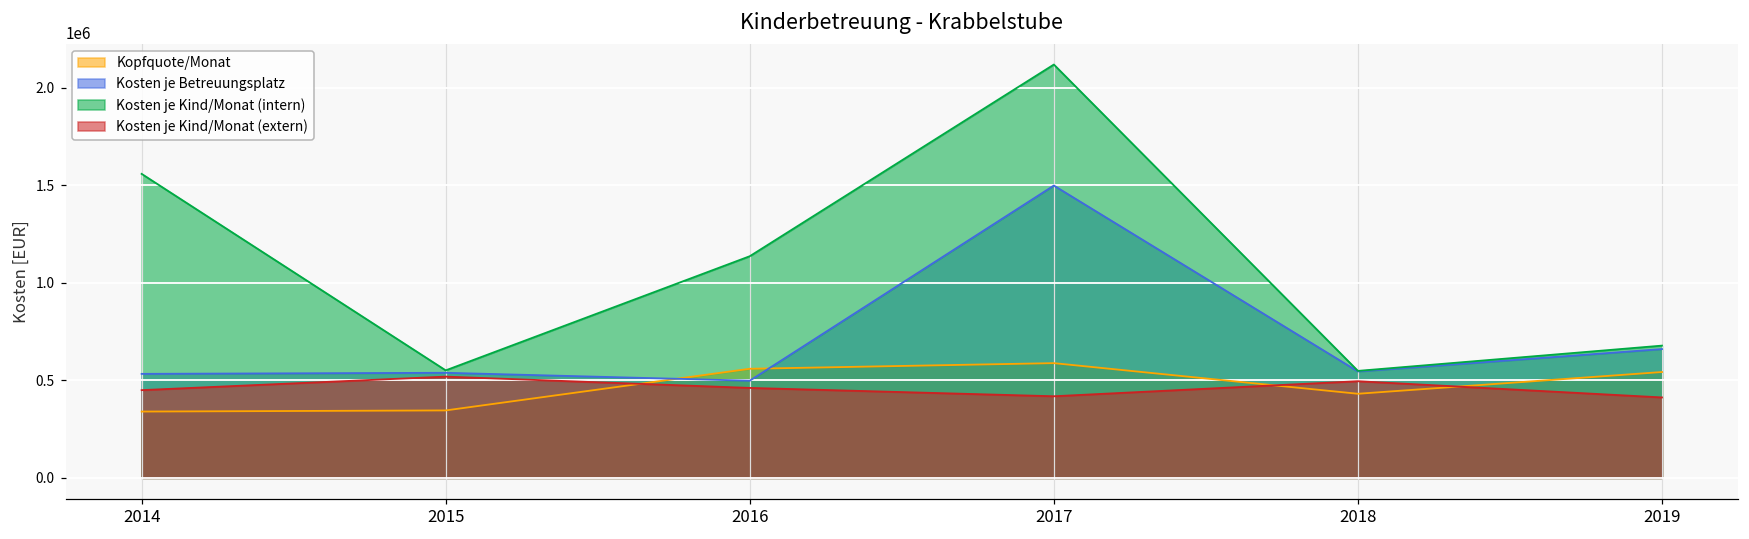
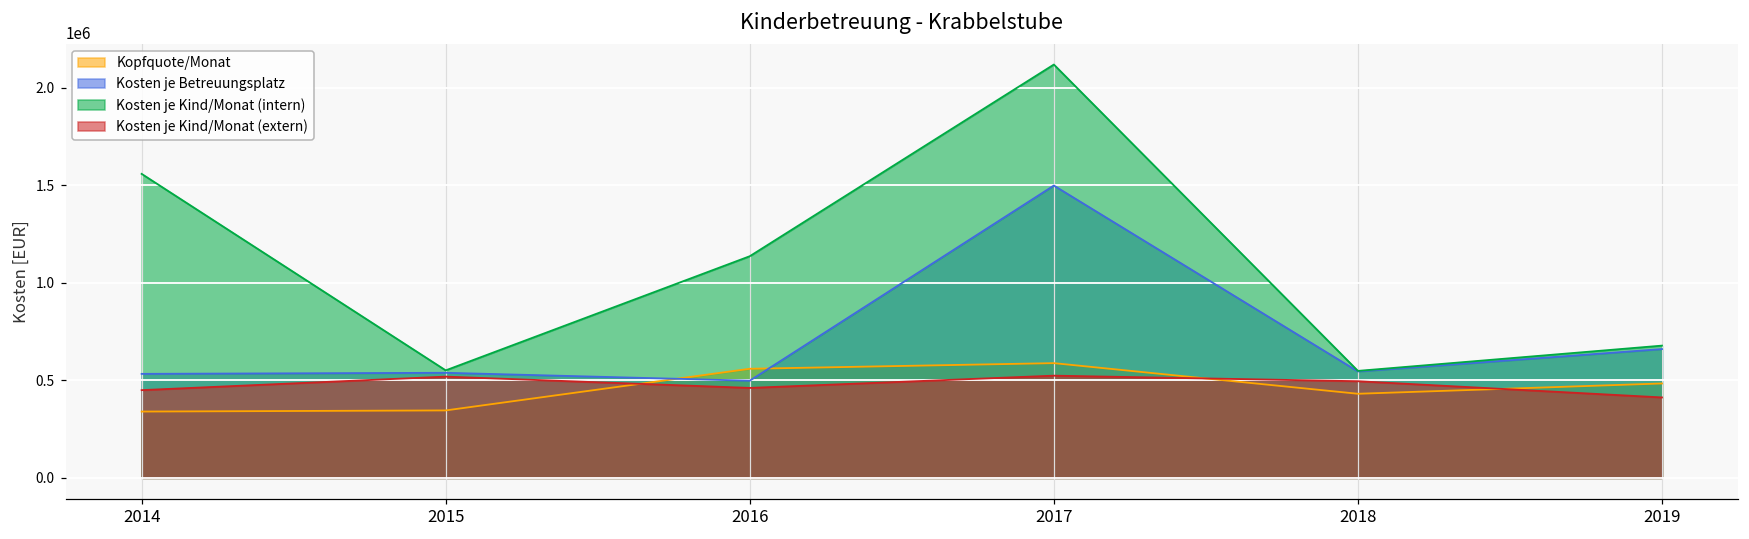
Kosten je Kind/Monat (extern), 2017: 420000 -> 520000
Kopfquote/Monat, 2019: 540000 -> 480000
